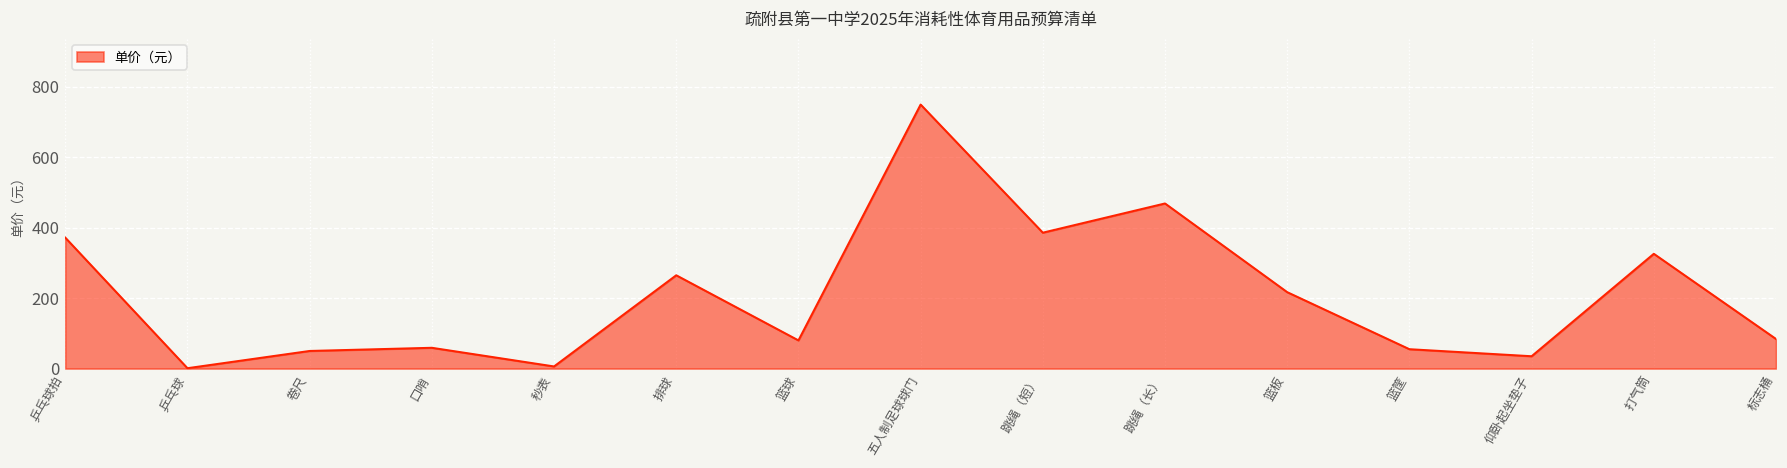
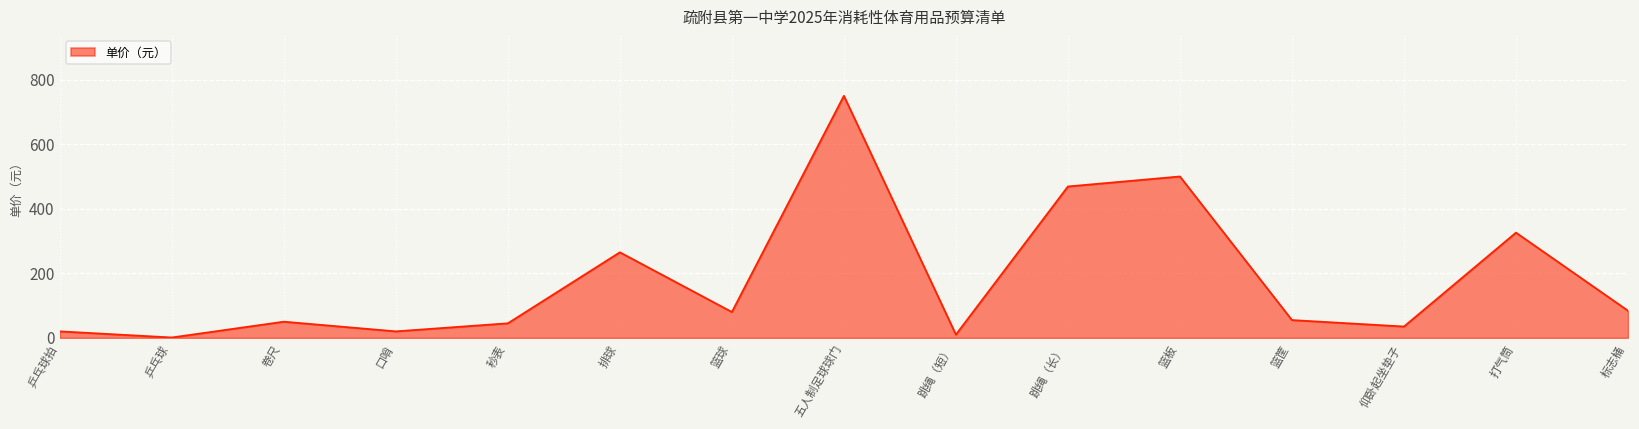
乒乓球拍: 370 -> 20
口哨: 60 -> 20
秒表: 10 -> 50
跳绳（短）: 390 -> 10
篮板: 220 -> 500
